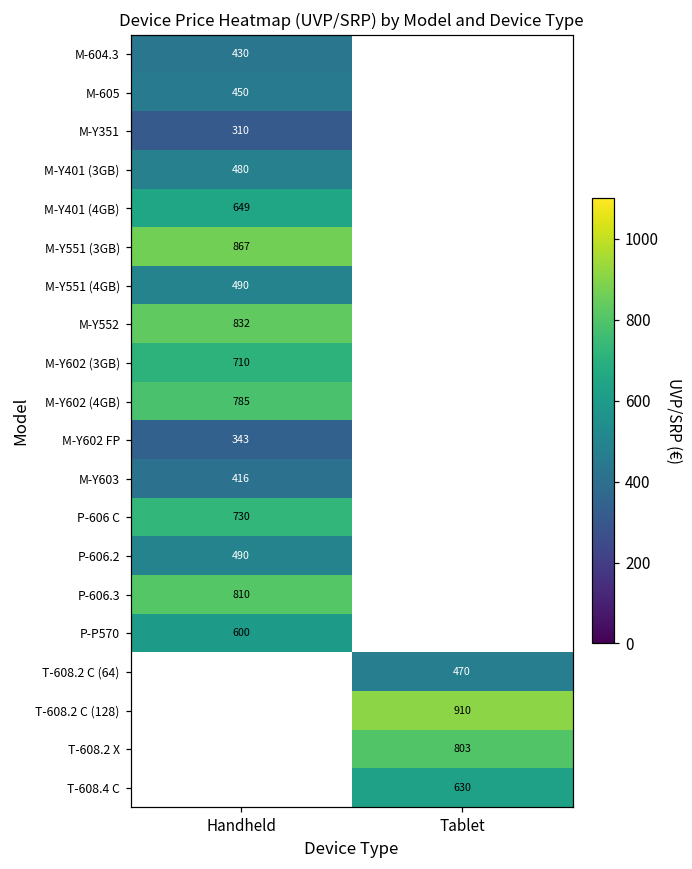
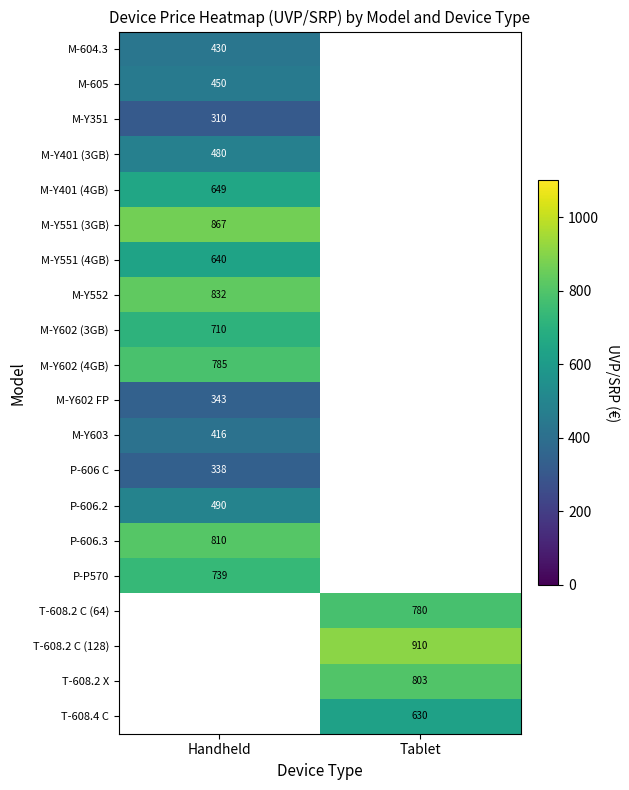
M-Y551 (4GB), Handheld: 490 -> 640
P-606 C, Handheld: 730 -> 338
P-P570, Handheld: 600 -> 739
T-608.2 C (64), Tablet: 470 -> 780
